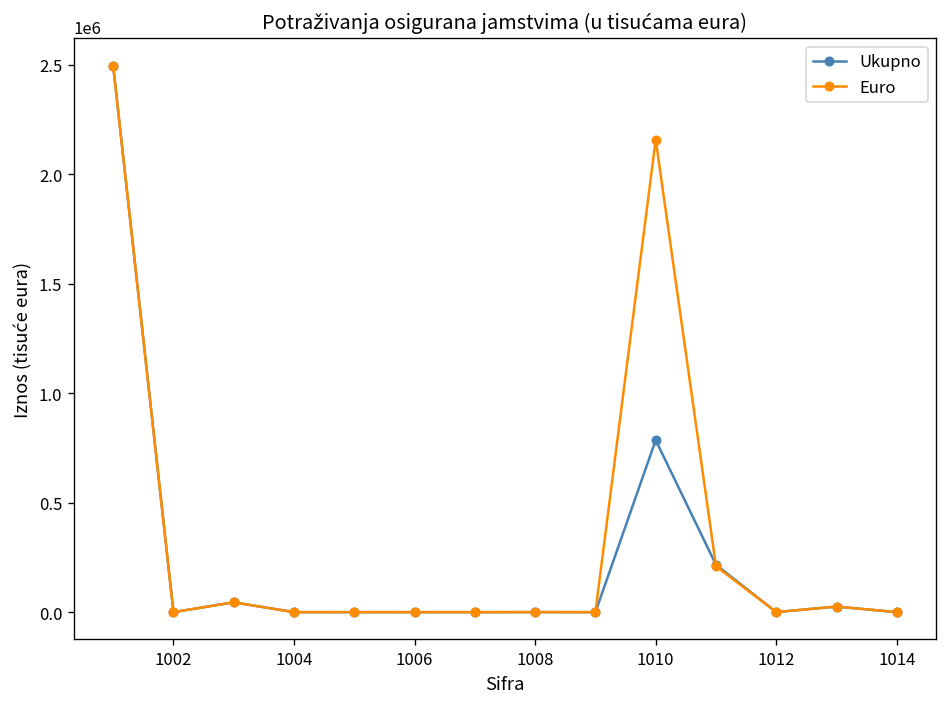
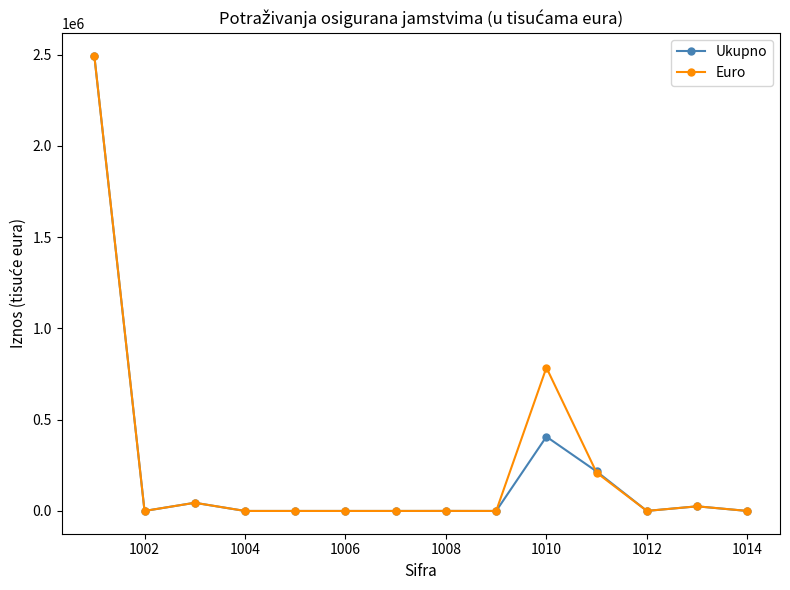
Ukupno, 1010: 790000 -> 410000
Euro, 1010: 2160000 -> 790000
